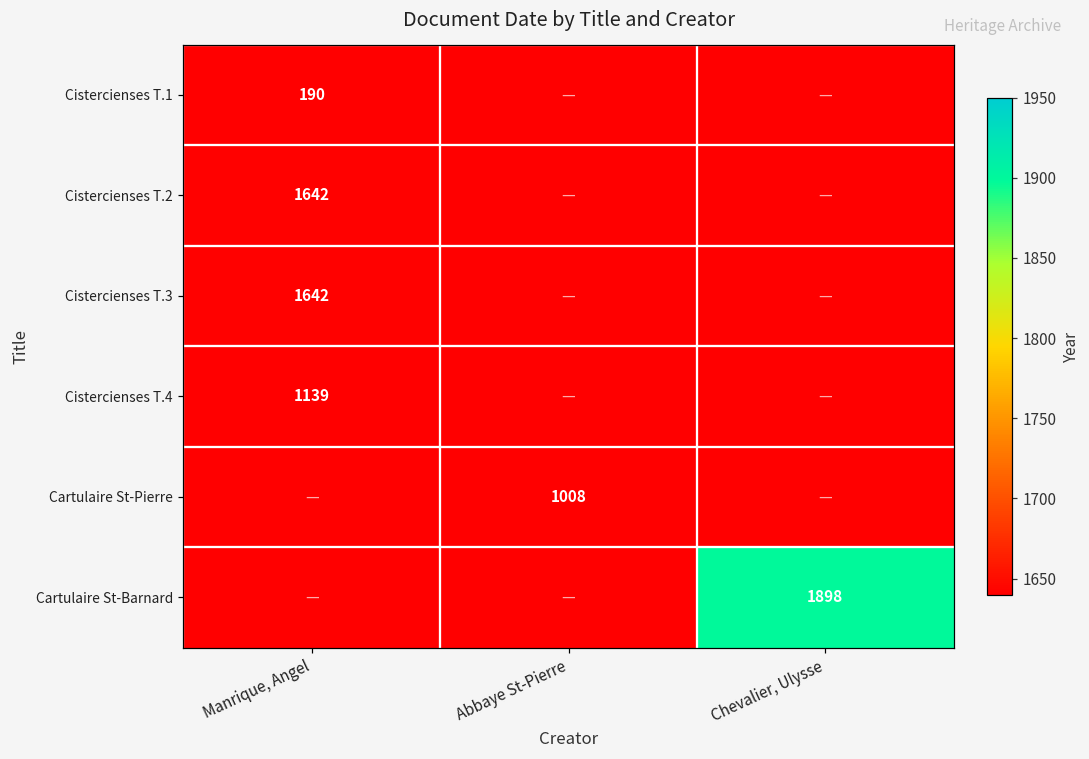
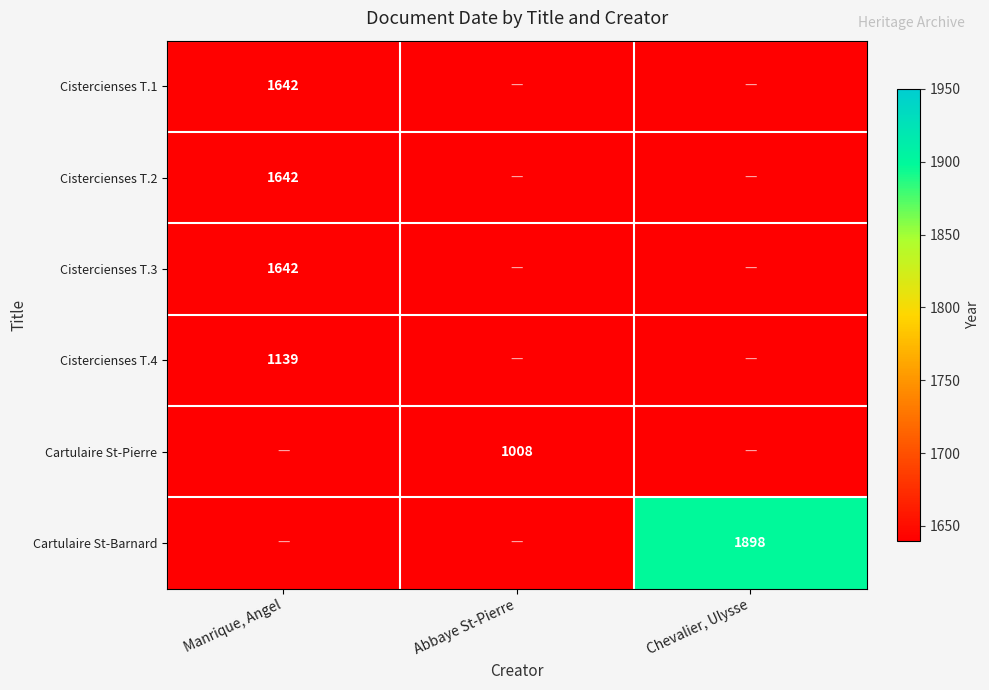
Cistercienses T.1, Manrique, Angel: 190 -> 1642
